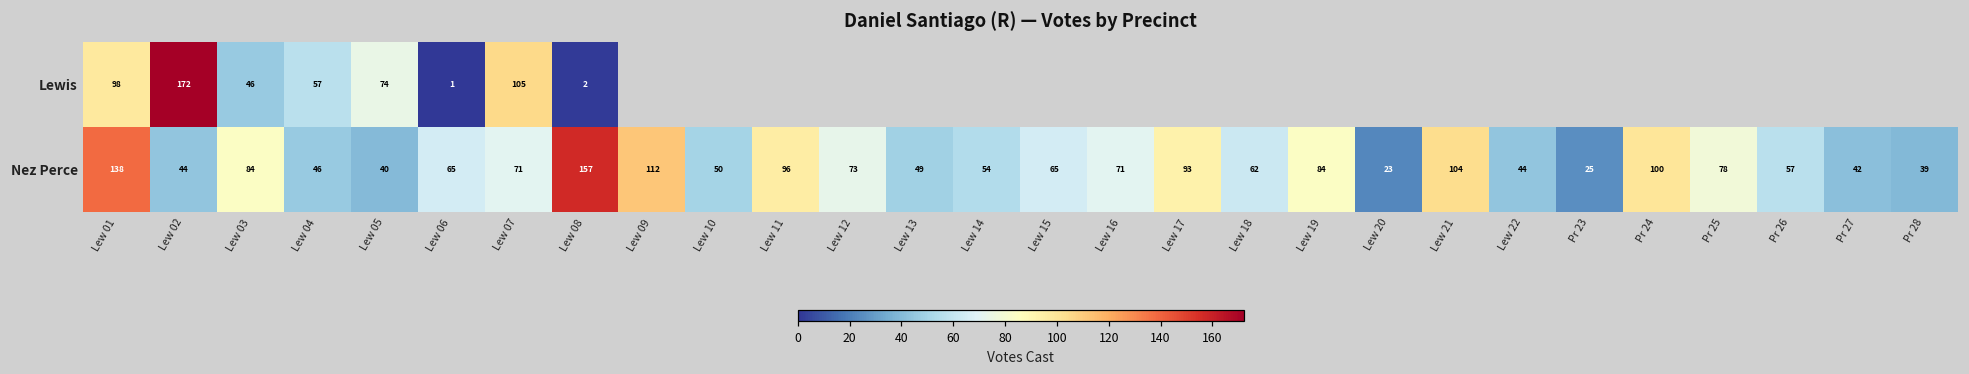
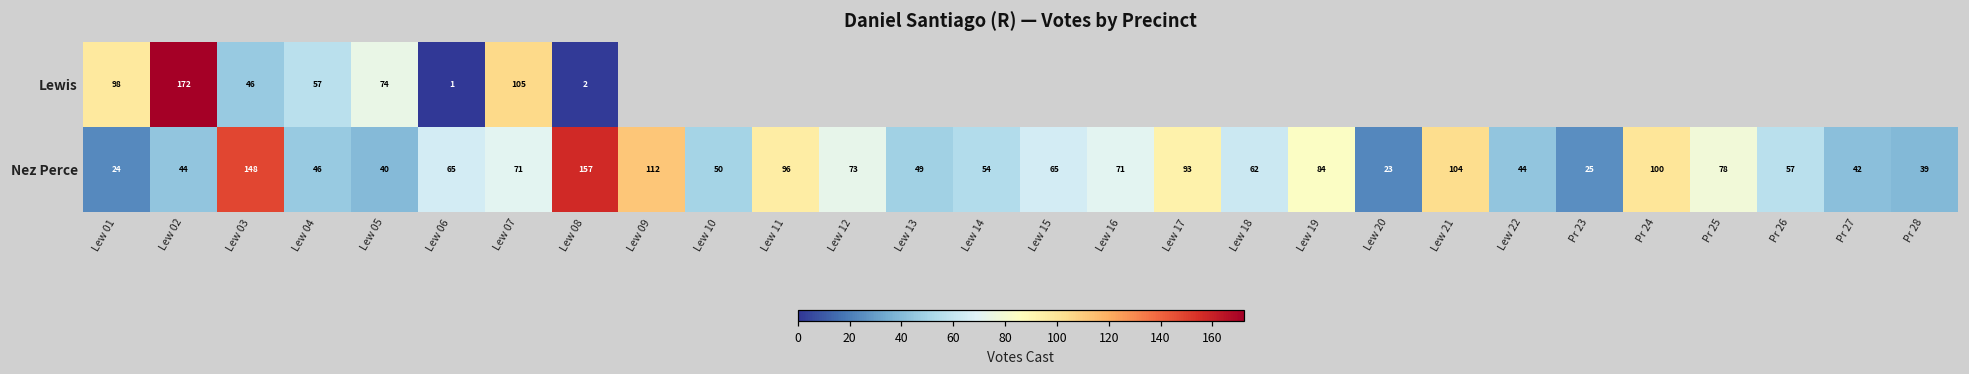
Nez Perce, Lew 01: 138 -> 24
Nez Perce, Lew 03: 84 -> 148
